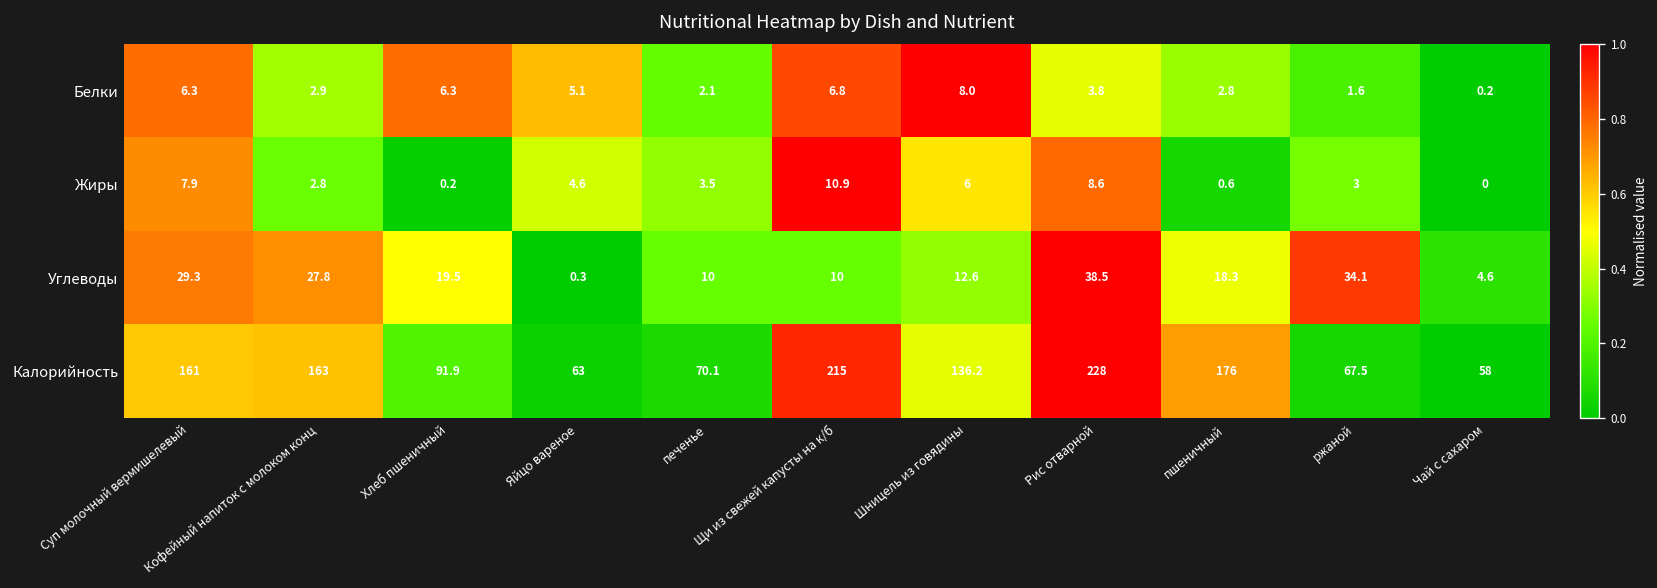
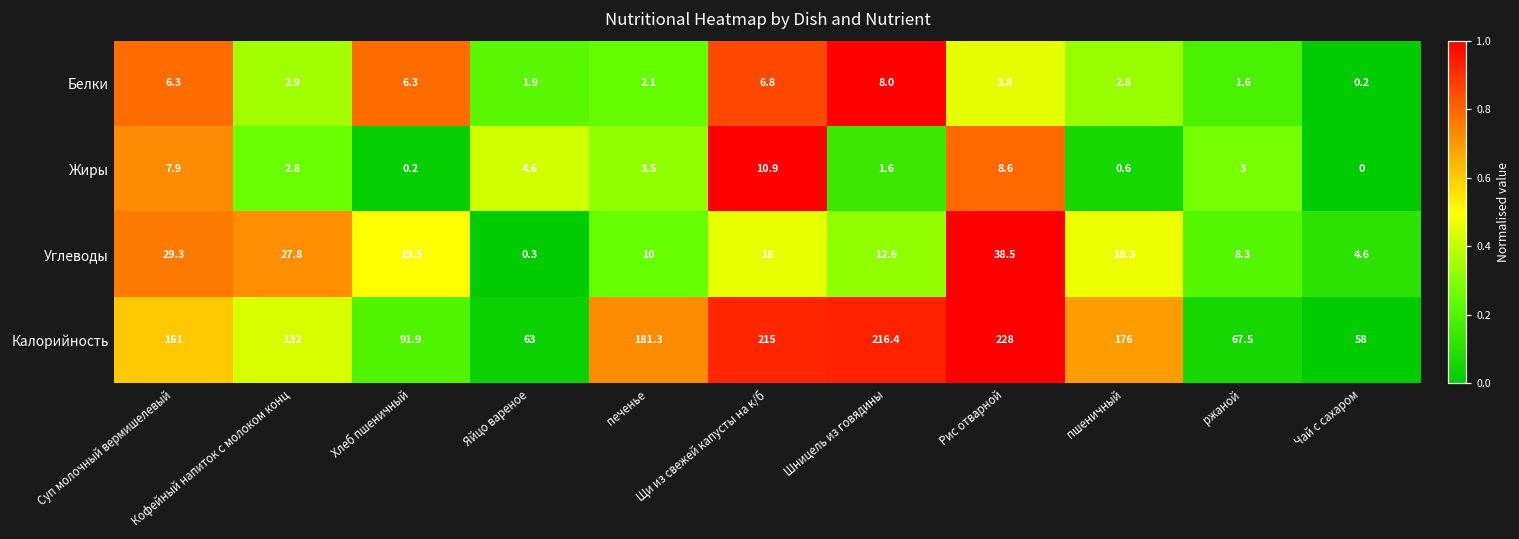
Белки, Яйцо вареное: 5.1 -> 1.9
Жиры, Шницель из говядины: 6 -> 1.6
Углеводы, Щи из свежей капусты на к/б: 10 -> 18
Углеводы, ржаной: 34.1 -> 8.3
Калорийность, Кофейный напиток с молоком конц: 163 -> 132
Калорийность, печенье: 70.1 -> 181.3
Калорийность, Шницель из говядины: 136.2 -> 216.4
